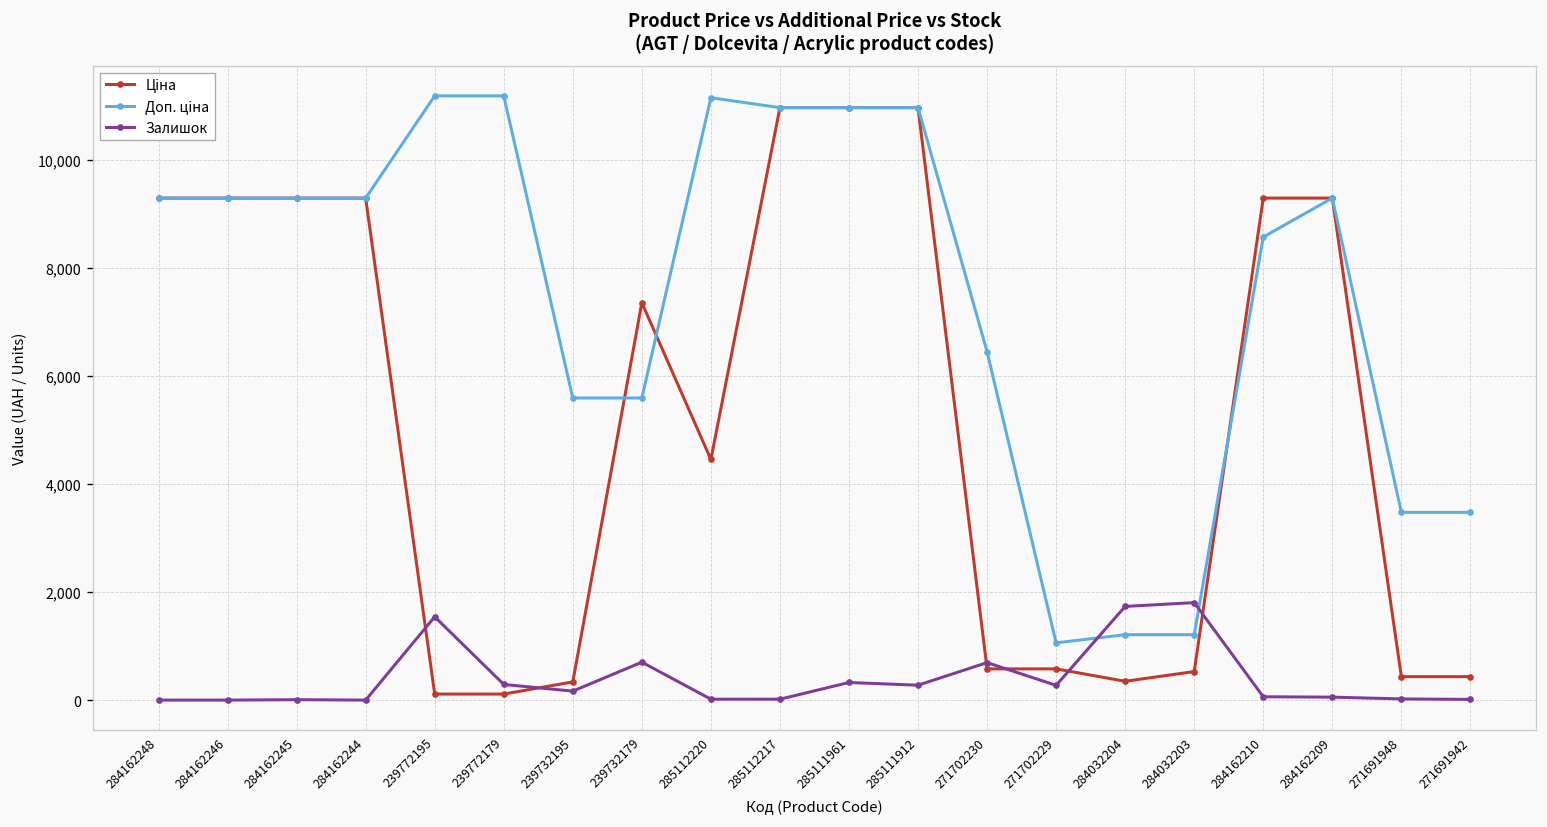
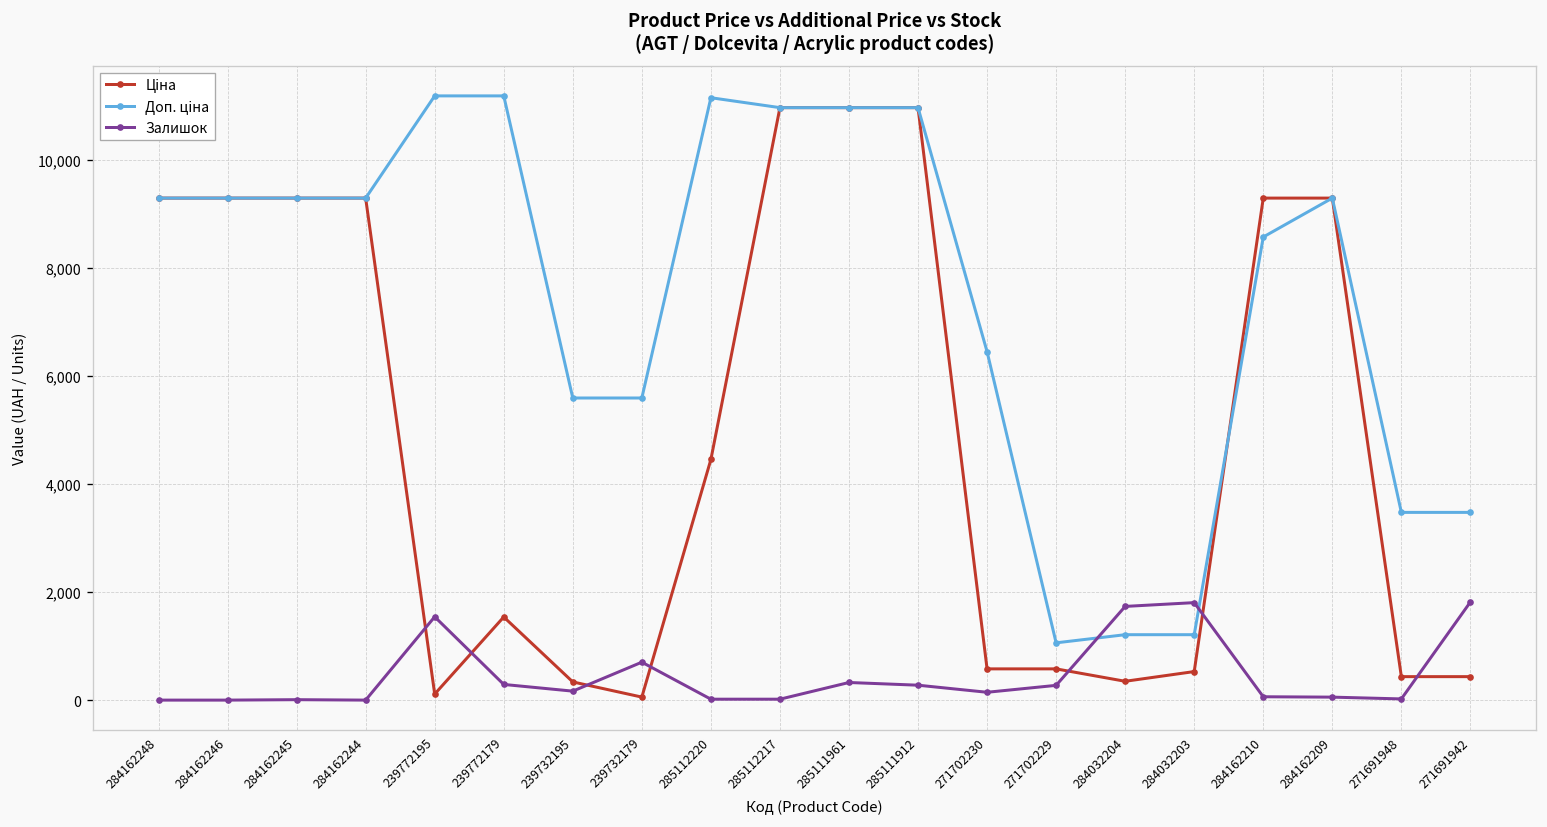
Ціна, 239772179: 100 -> 1,500
Ціна, 239732179: 7,400 -> 100
Залишок, 271702230: 700 -> 100
Залишок, 271691942: 0 -> 1,800
